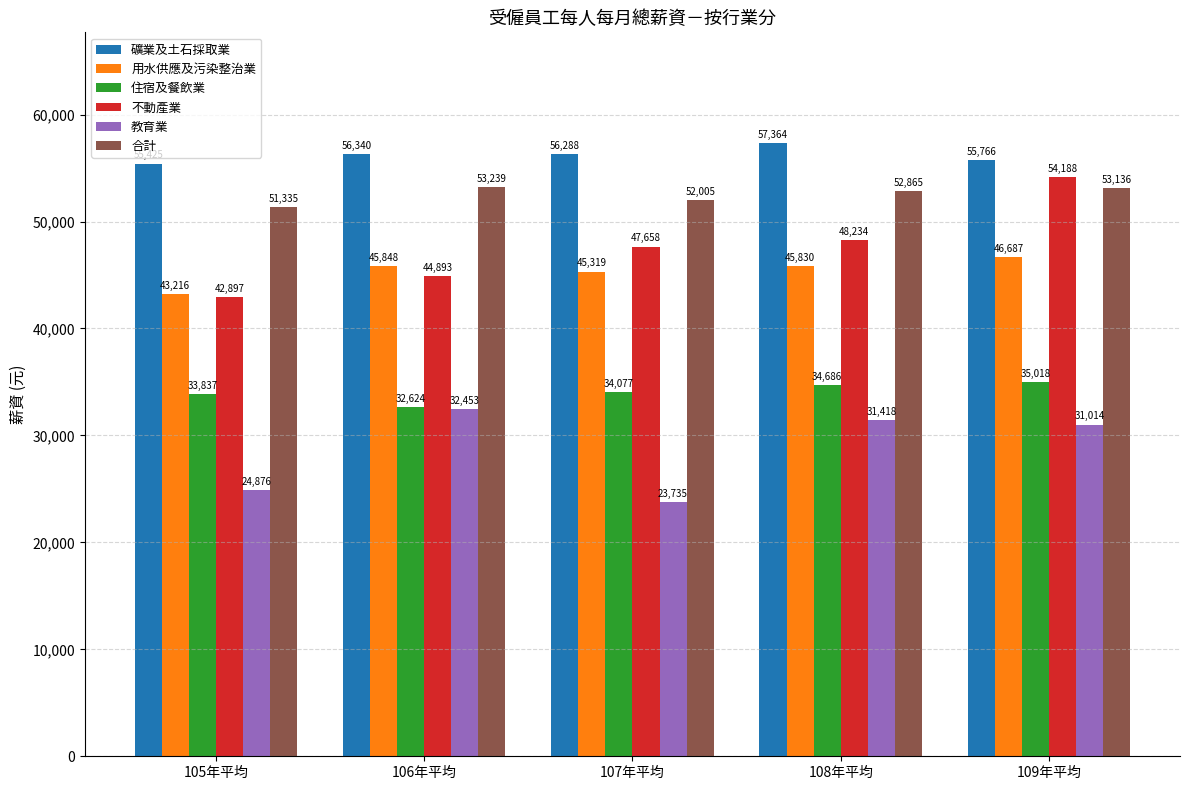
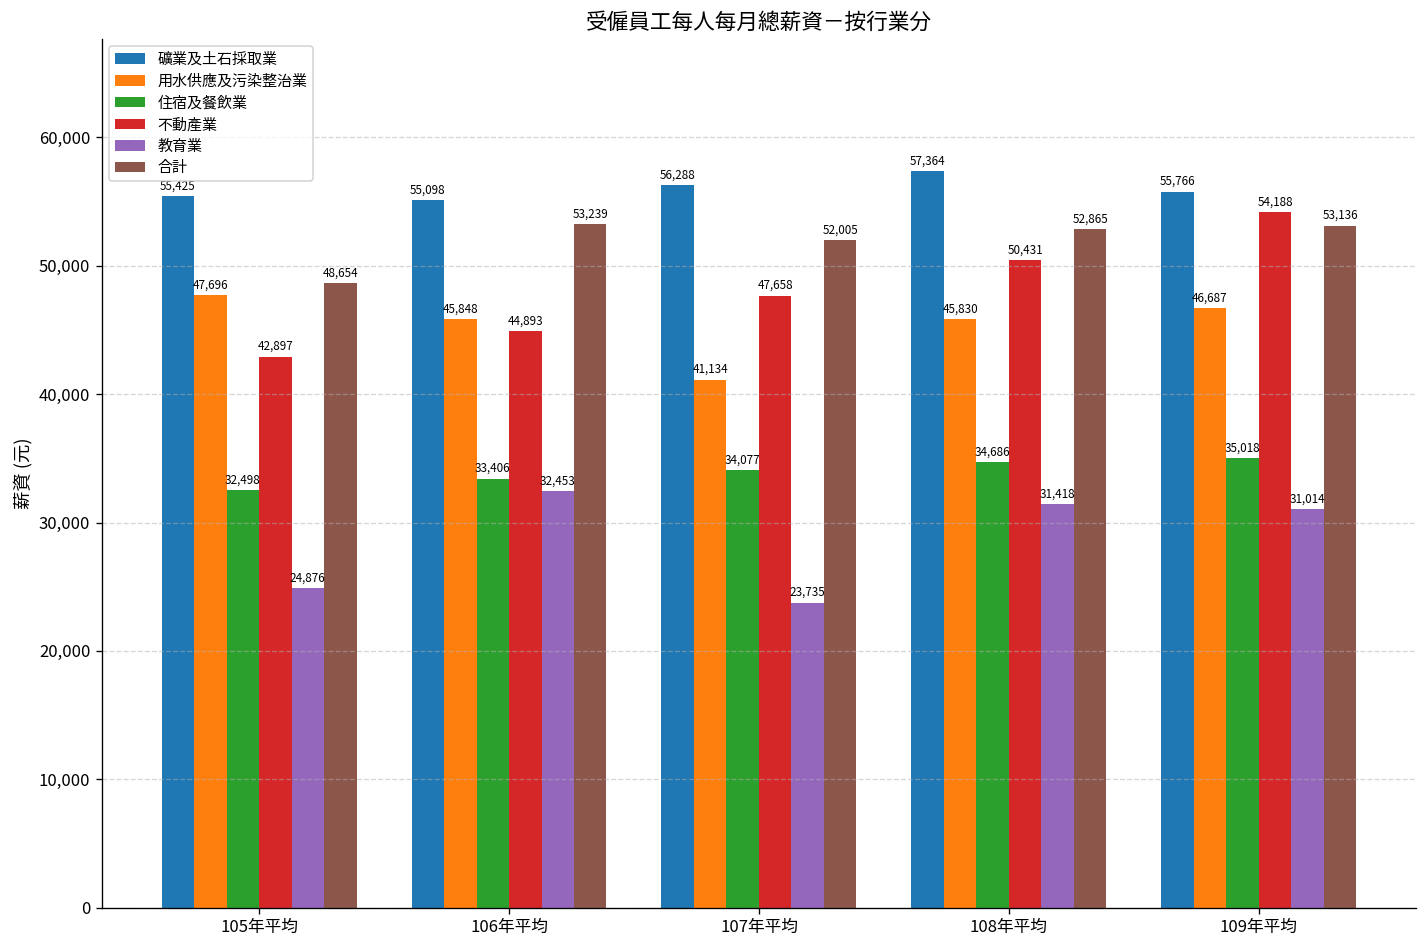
用水供應及污染整治業, 105年平均: 43,216 -> 47,696
住宿及餐飲業, 105年平均: 33,837 -> 32,498
合計, 105年平均: 51,335 -> 48,654
礦業及土石採取業, 106年平均: 56,340 -> 55,098
住宿及餐飲業, 106年平均: 32,624 -> 33,406
用水供應及污染整治業, 107年平均: 45,319 -> 41,134
不動產業, 108年平均: 48,234 -> 50,431
